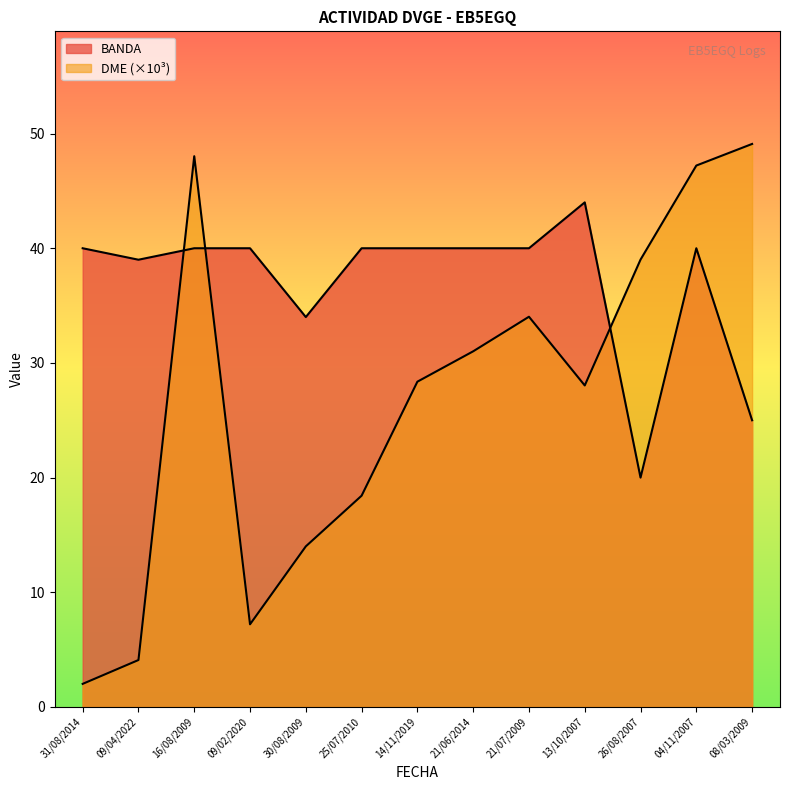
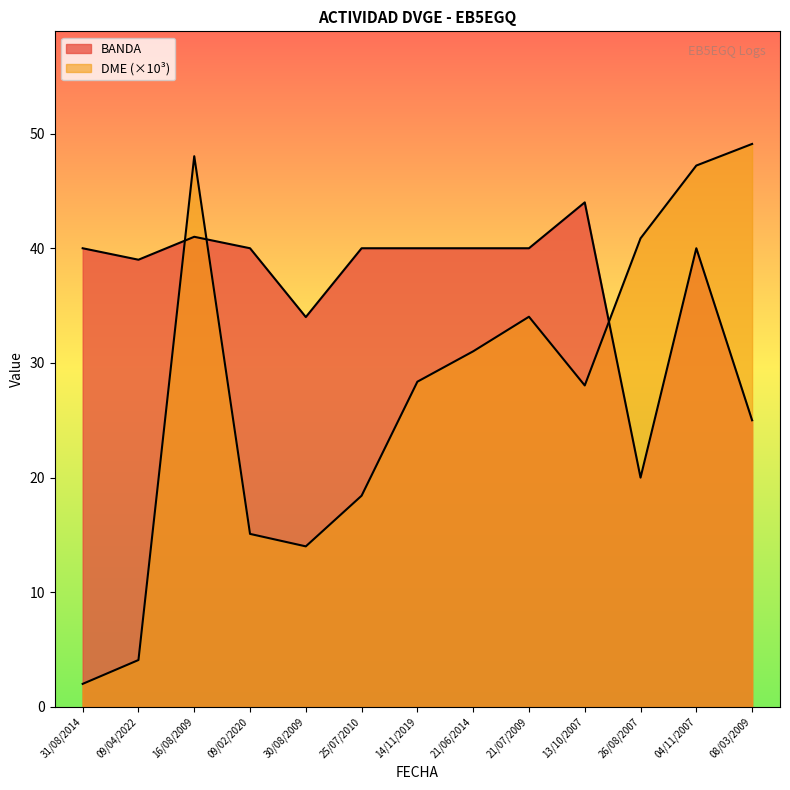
BANDA, 16/08/2009: 40 -> 41
DME (×10³), 09/02/2020: 7.2 -> 15.1
DME (×10³), 26/08/2007: 39.0 -> 40.9
